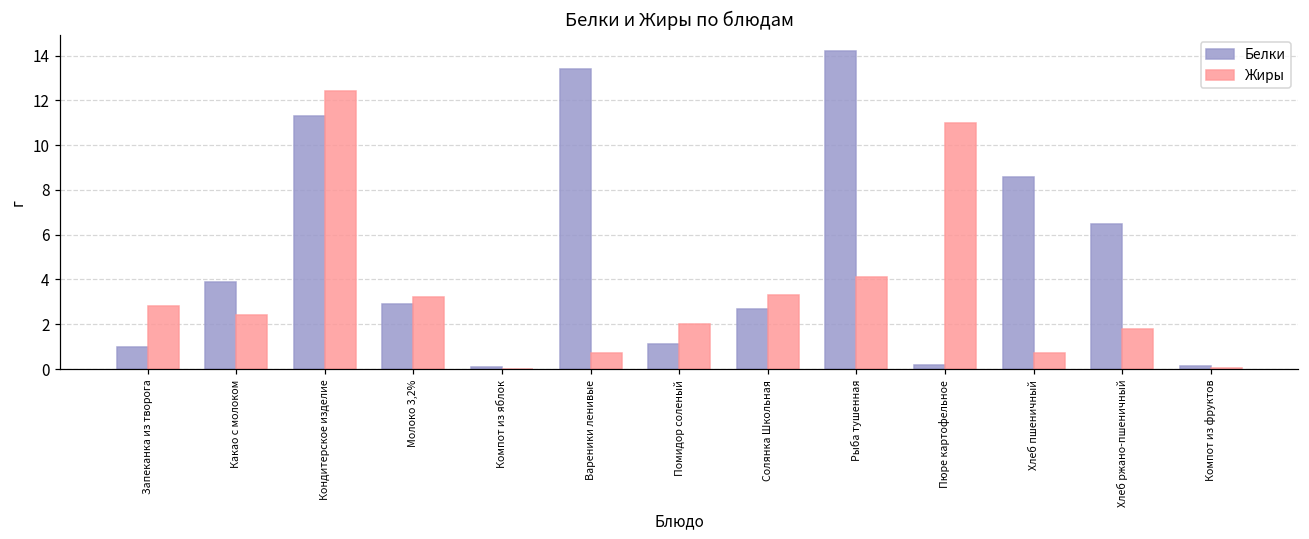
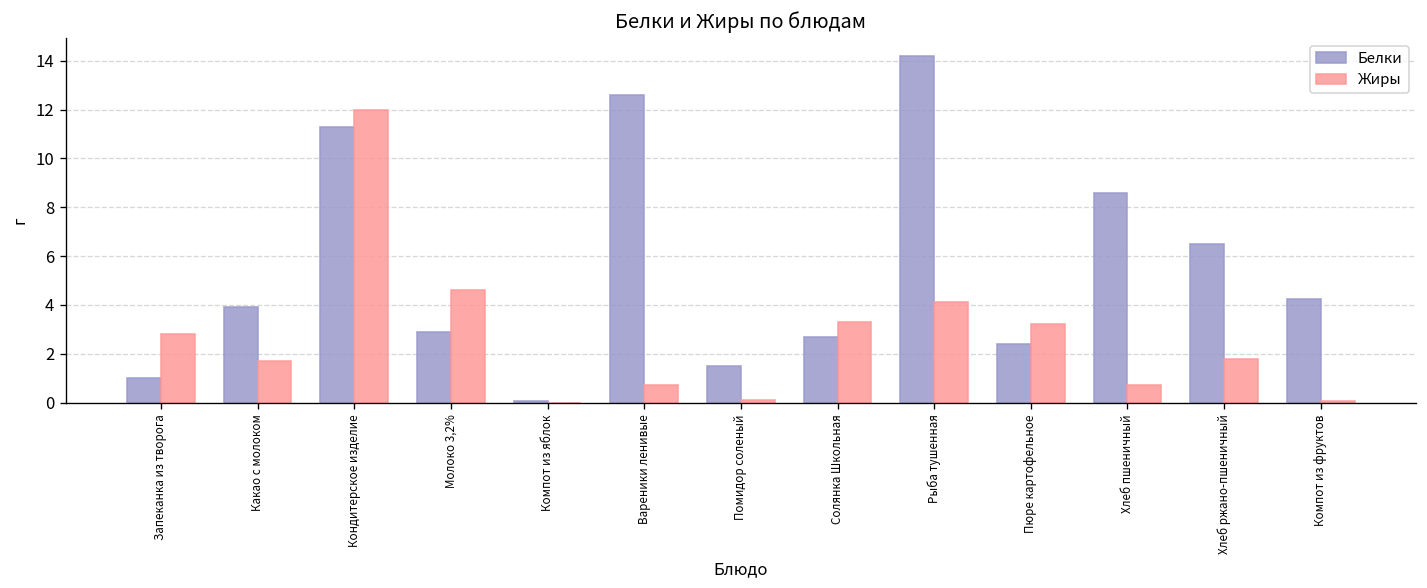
Жиры, Какао с молоком: 2.4 -> 1.7
Жиры, Кондитерское изделие: 12.4 -> 12.0
Жиры, Молоко 3,2%: 3.2 -> 4.6
Белки, Вареники ленивые: 13.4 -> 12.6
Белки, Помидор соленый: 1.1 -> 1.5
Жиры, Помидор соленый: 2.0 -> 0.1
Белки, Пюре картофельное: 0.2 -> 2.4
Жиры, Пюре картофельное: 11.0 -> 3.2
Белки, Компот из фруктов: 0.1 -> 4.2
